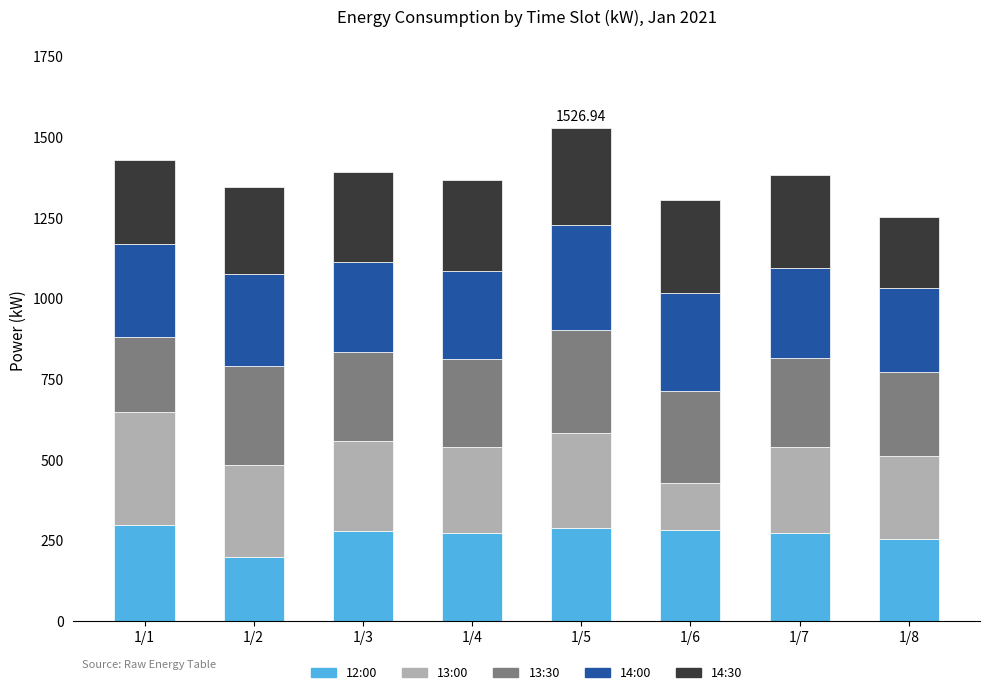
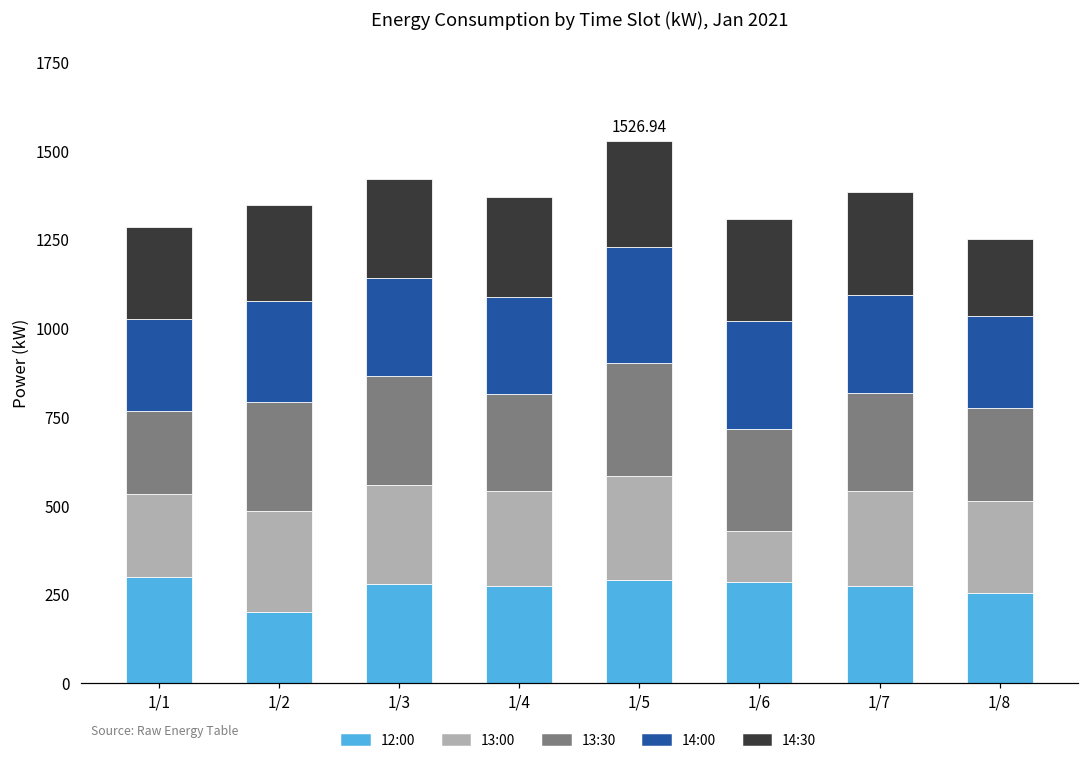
13:00, 1/1: 350 -> 230
14:00, 1/1: 290 -> 260
13:30, 1/3: 280 -> 310
